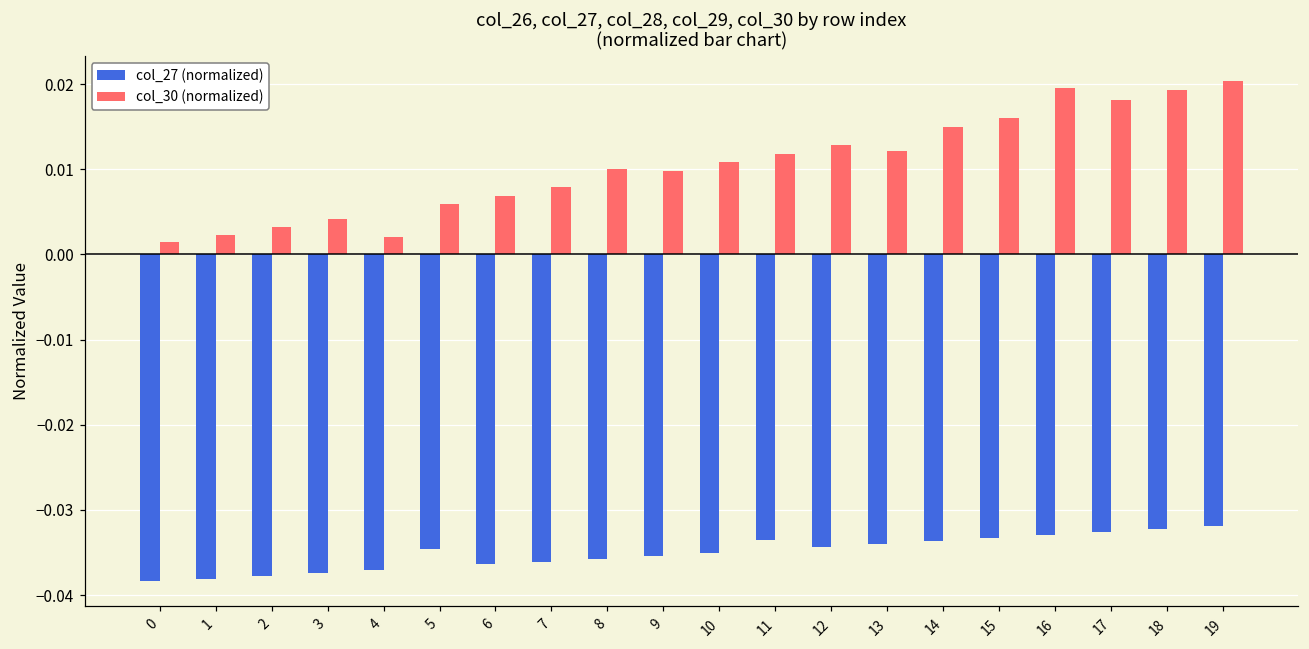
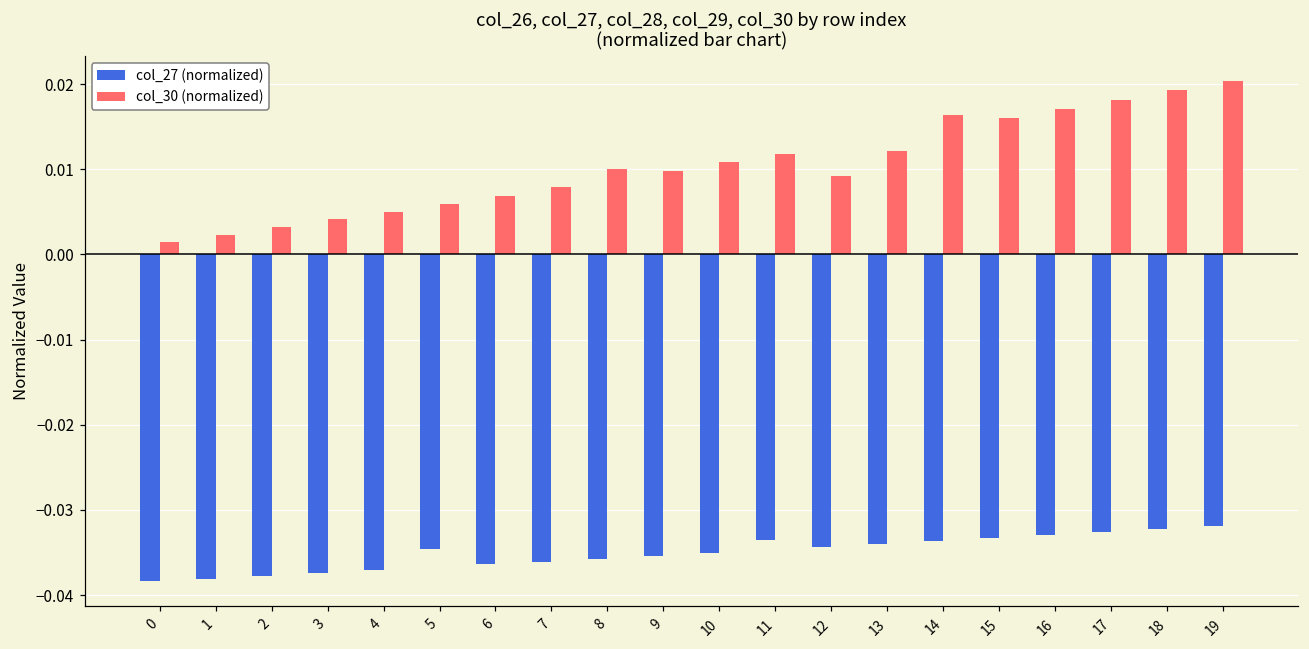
col_30 (normalized), 4: 0.002 -> 0.005
col_30 (normalized), 12: 0.013 -> 0.009
col_30 (normalized), 14: 0.015 -> 0.016
col_30 (normalized), 16: 0.019 -> 0.017
